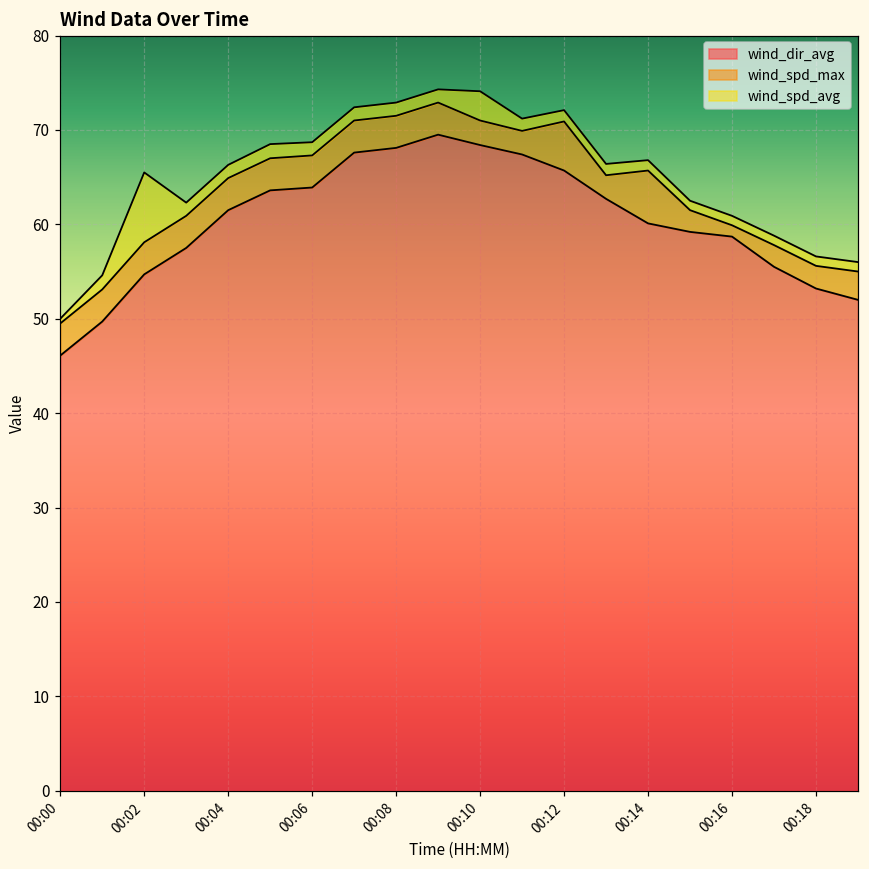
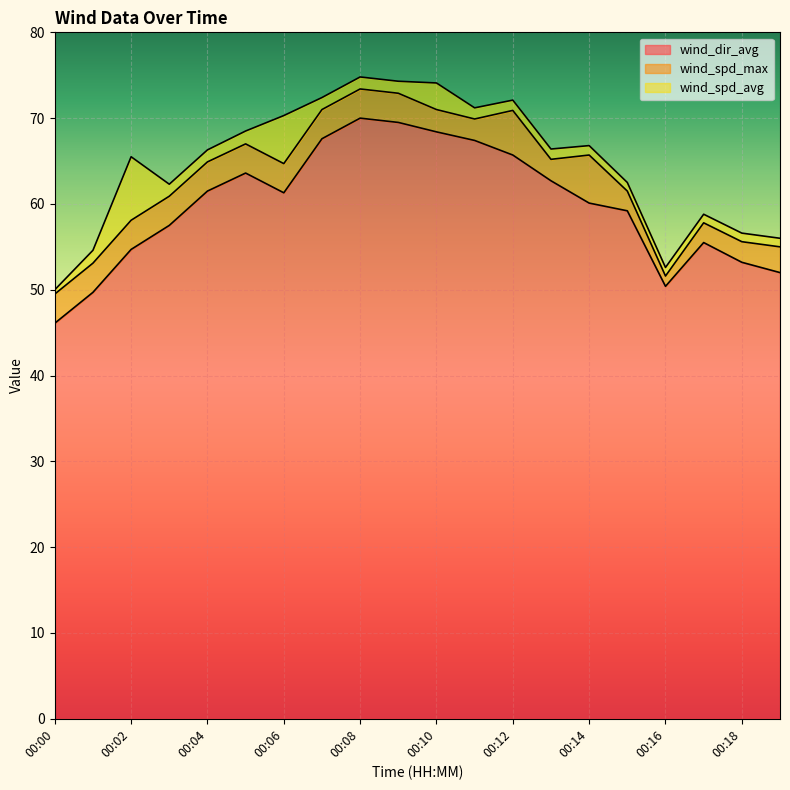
wind_dir_avg, 00:06: 64 -> 61
wind_spd_avg, 00:06: 1 -> 6
wind_dir_avg, 00:08: 68 -> 70
wind_dir_avg, 00:16: 59 -> 50
